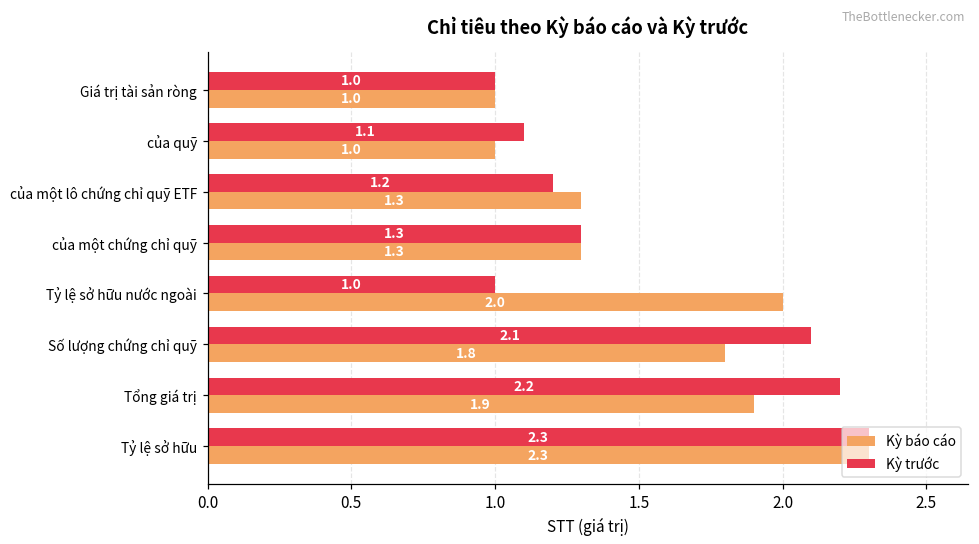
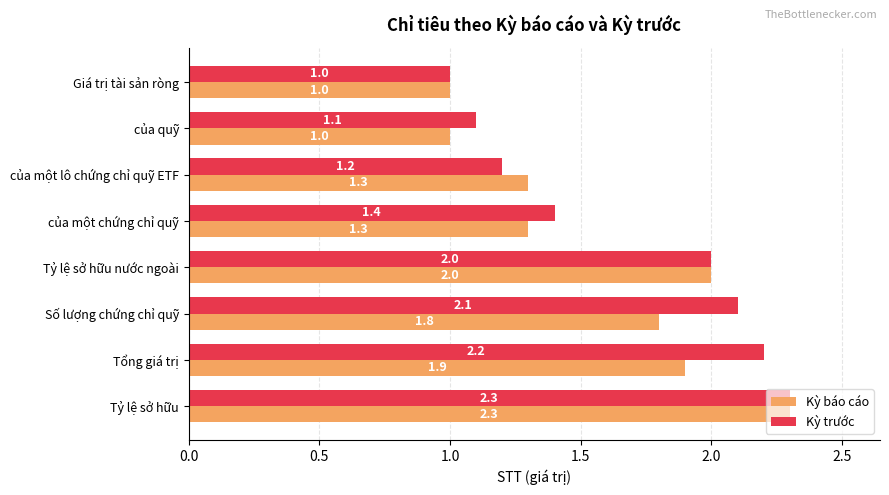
Kỳ trước, của một chứng chỉ quỹ: 1.3 -> 1.4
Kỳ trước, Tỷ lệ sở hữu nước ngoài: 1.0 -> 2.0
